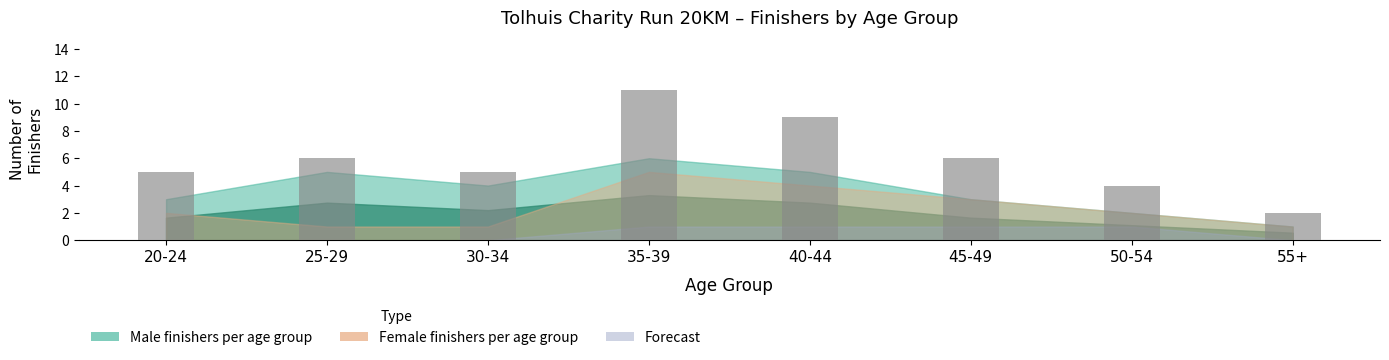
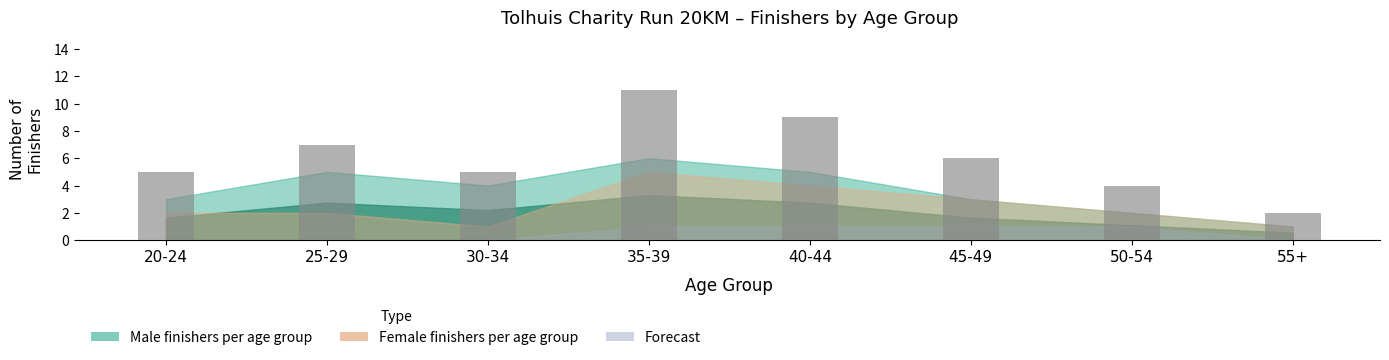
Female finishers per age group, 25-29: 1 -> 2
